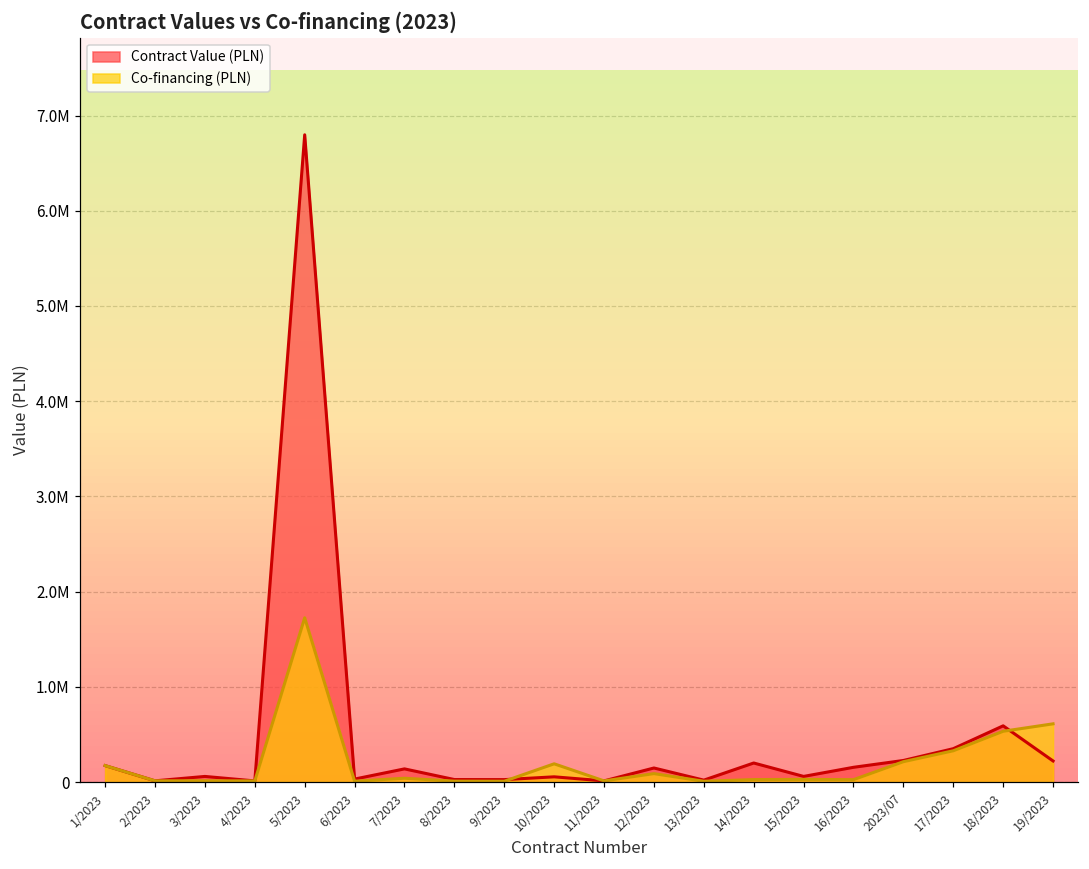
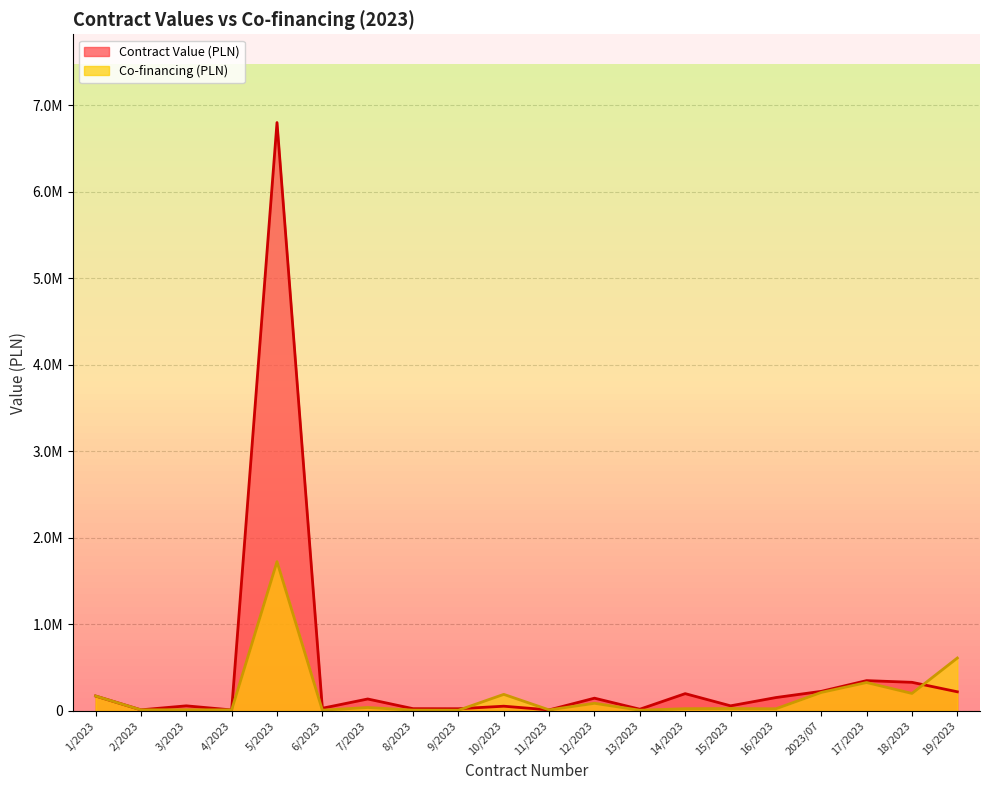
Contract Value (PLN), 18/2023: 600000 -> 300000
Co-financing (PLN), 18/2023: 500000 -> 200000
